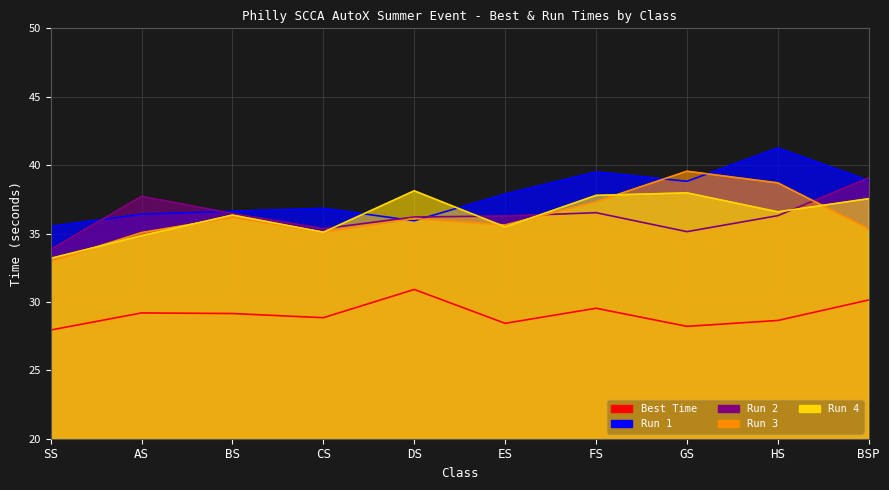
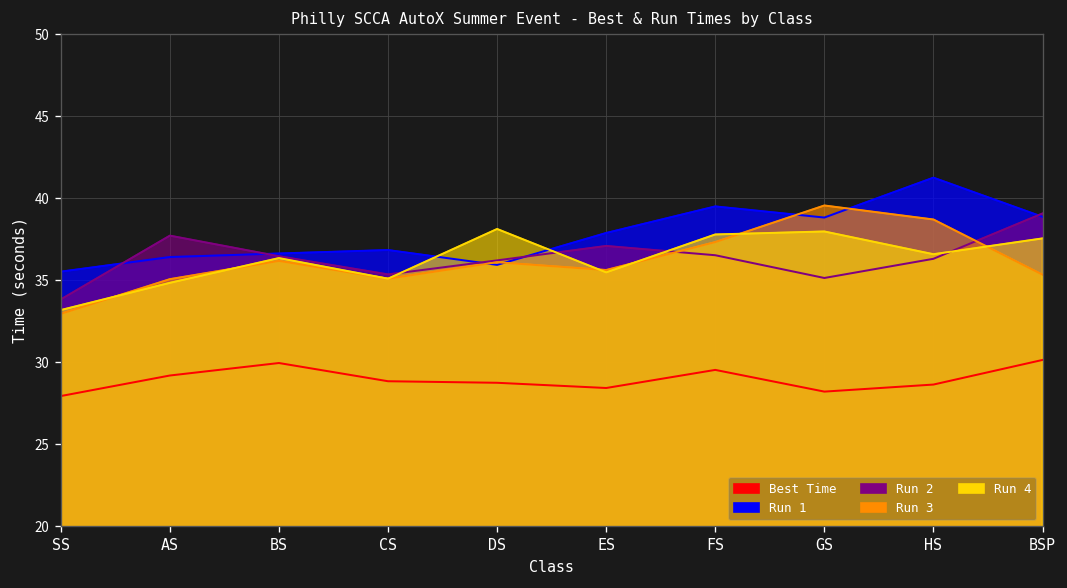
Best Time, BS: 29.2 -> 30.0
Best Time, DS: 30.9 -> 28.8
Run 2, ES: 36.3 -> 37.1
